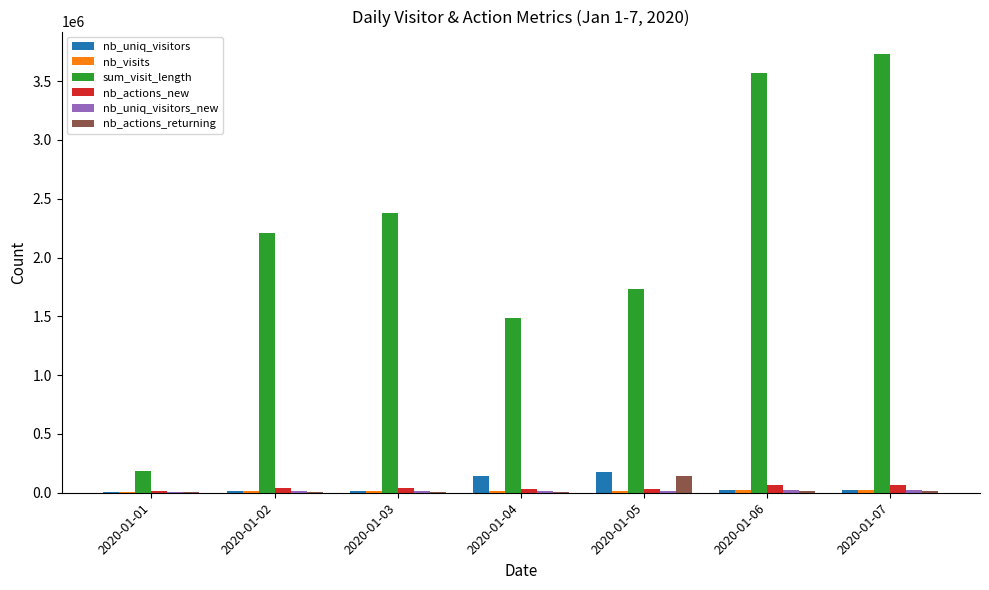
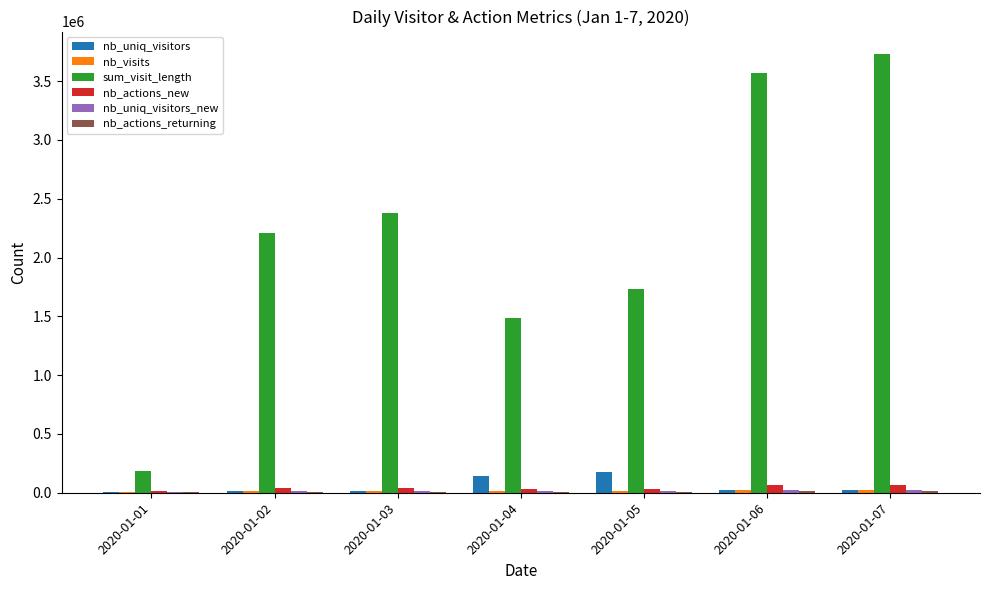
nb_actions_returning, 2020-01-05: 140000 -> 10000
